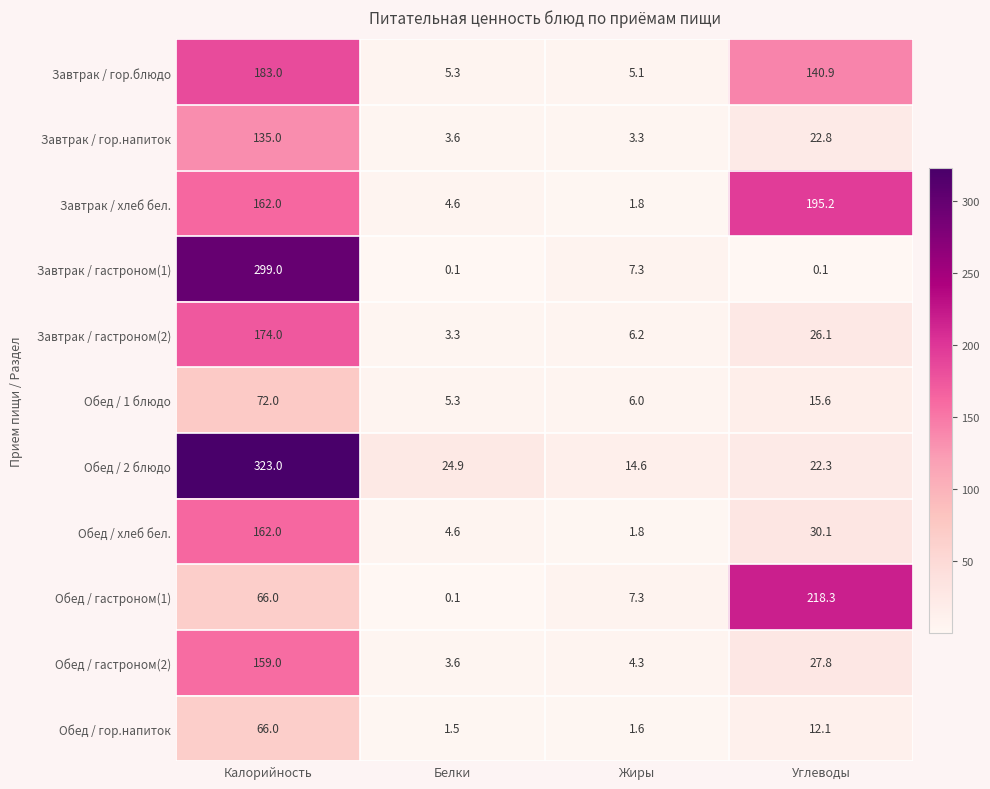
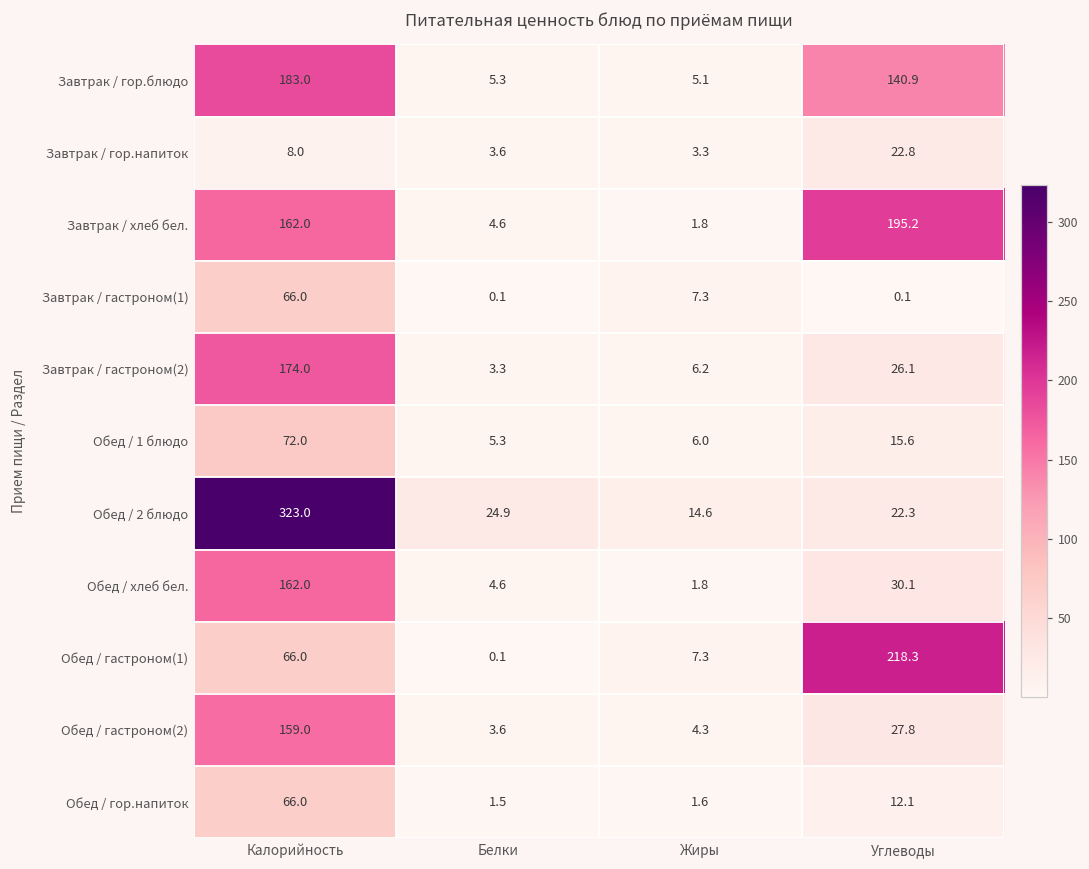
Завтрак / гор.напиток, Калорийность: 135.0 -> 8.0
Завтрак / гастроном(1), Калорийность: 299.0 -> 66.0
